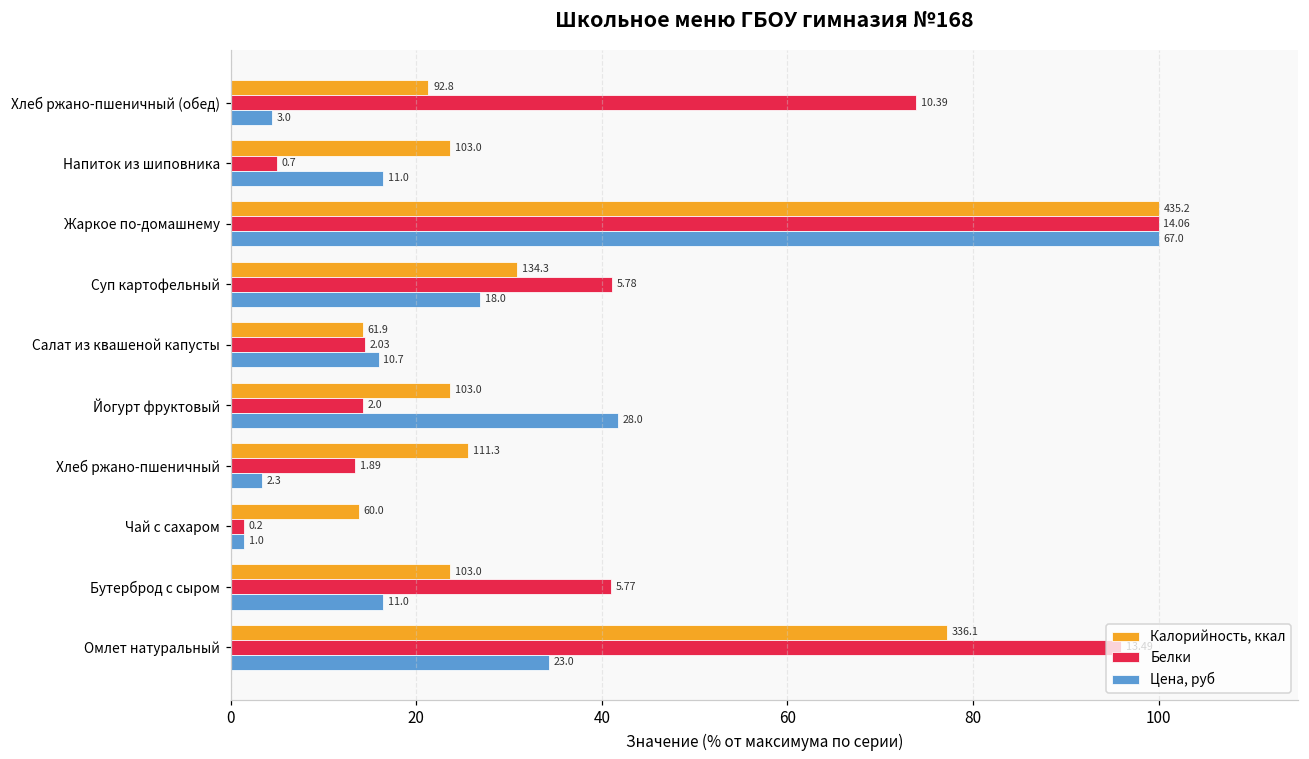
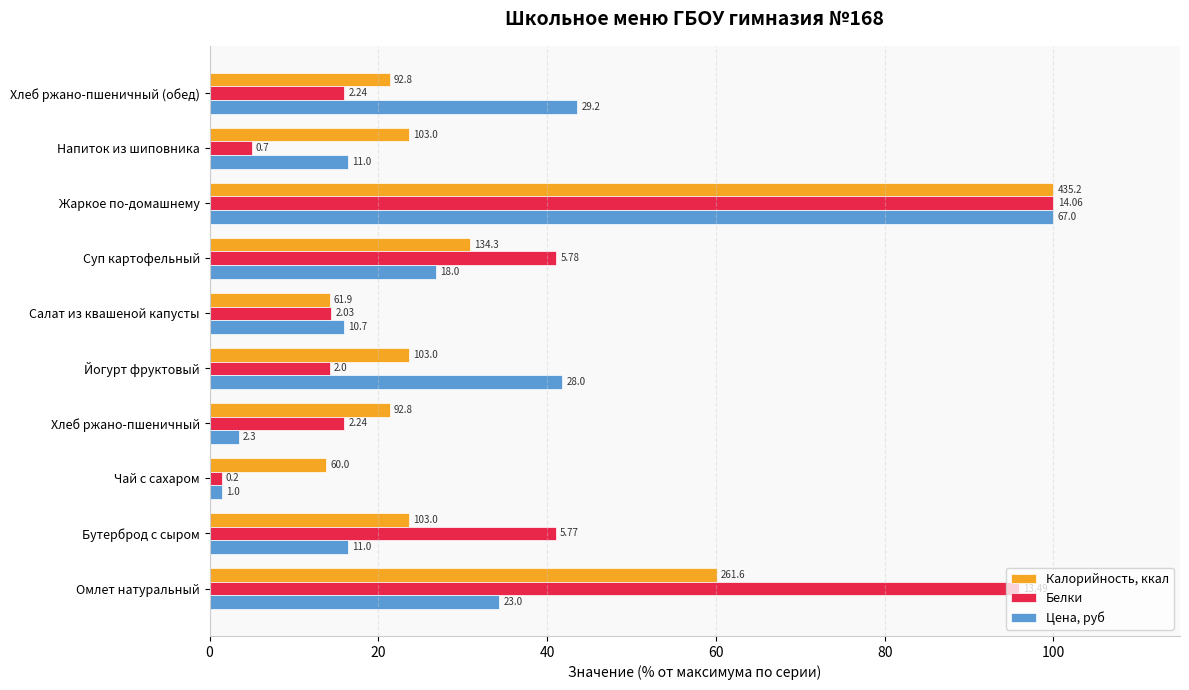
Белки, Хлеб ржано-пшеничный (обед): 10.39 -> 2.24
Цена, руб, Хлеб ржано-пшеничный (обед): 3.0 -> 29.2
Калорийность, ккал, Хлеб ржано-пшеничный: 111.3 -> 92.8
Белки, Хлеб ржано-пшеничный: 1.89 -> 2.24
Калорийность, ккал, Омлет натуральный: 336.1 -> 261.6
